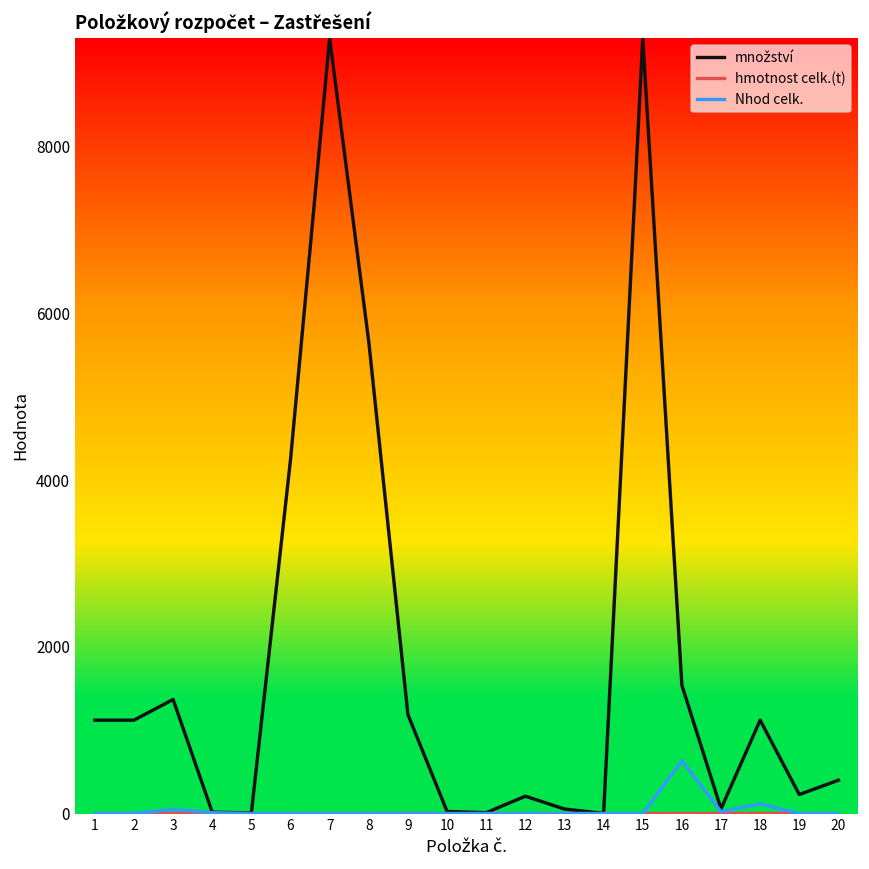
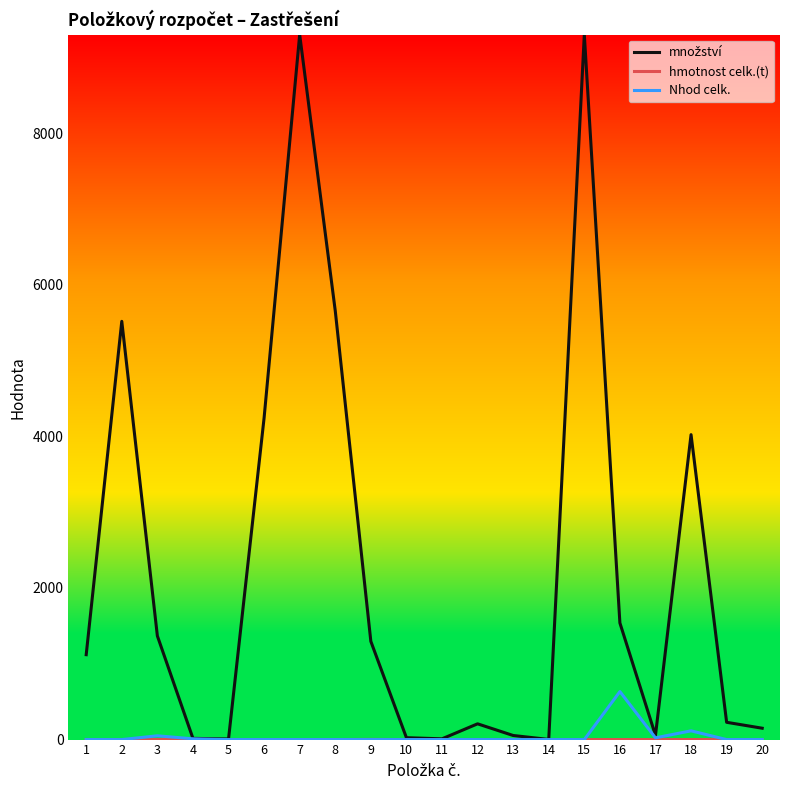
množství, 2: 1100 -> 5500
množství, 9: 1200 -> 1300
množství, 18: 1100 -> 4000
množství, 20: 400 -> 200
